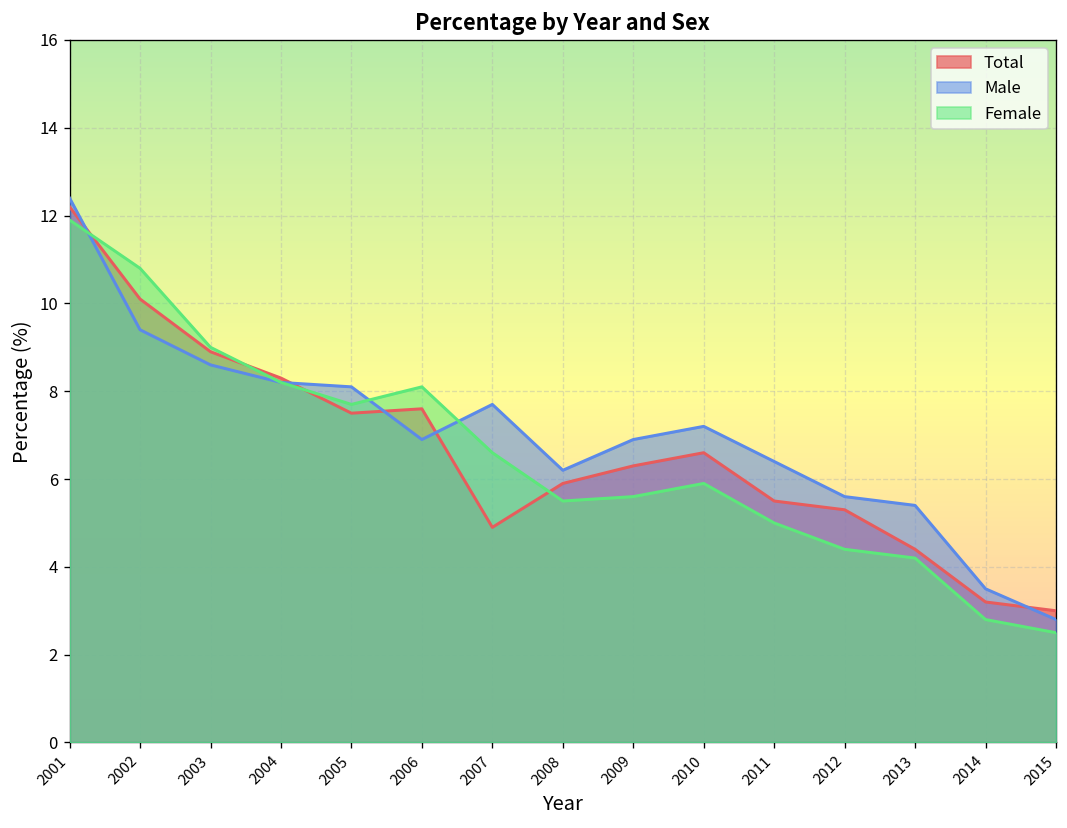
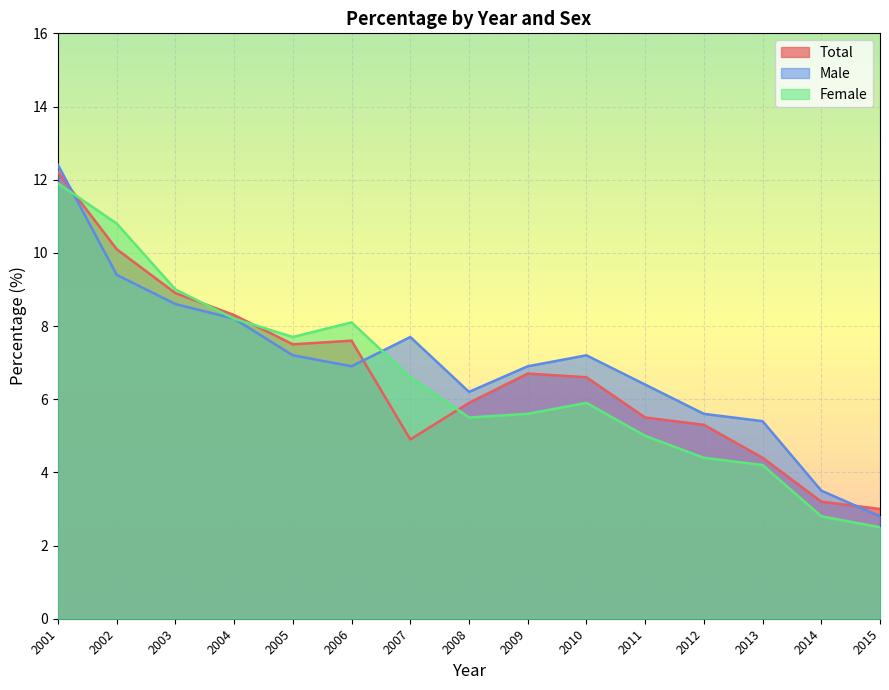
Male, 2005: 8.1 -> 7.2
Total, 2009: 6.3 -> 6.7
